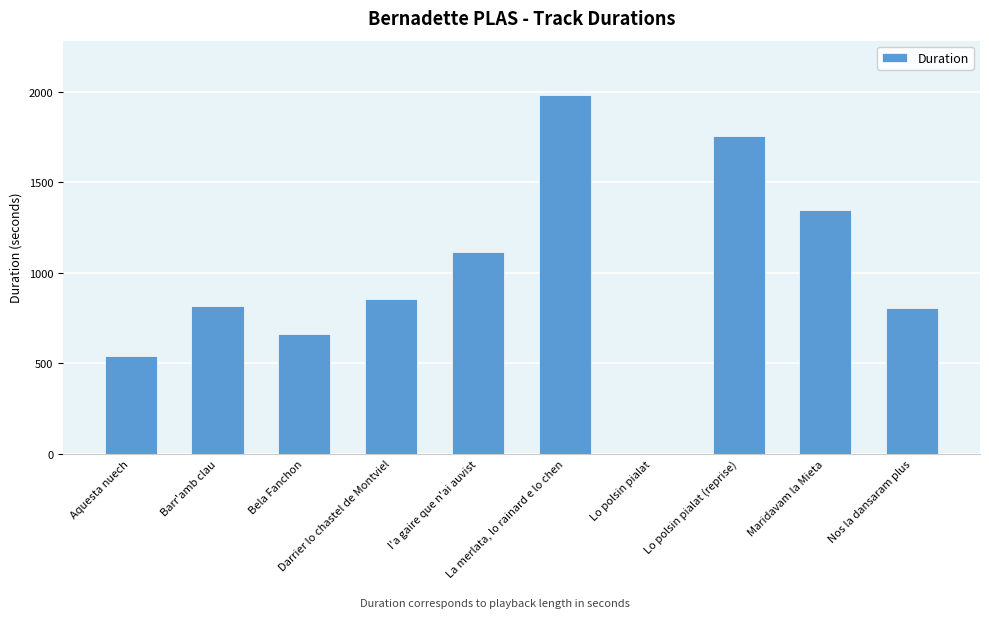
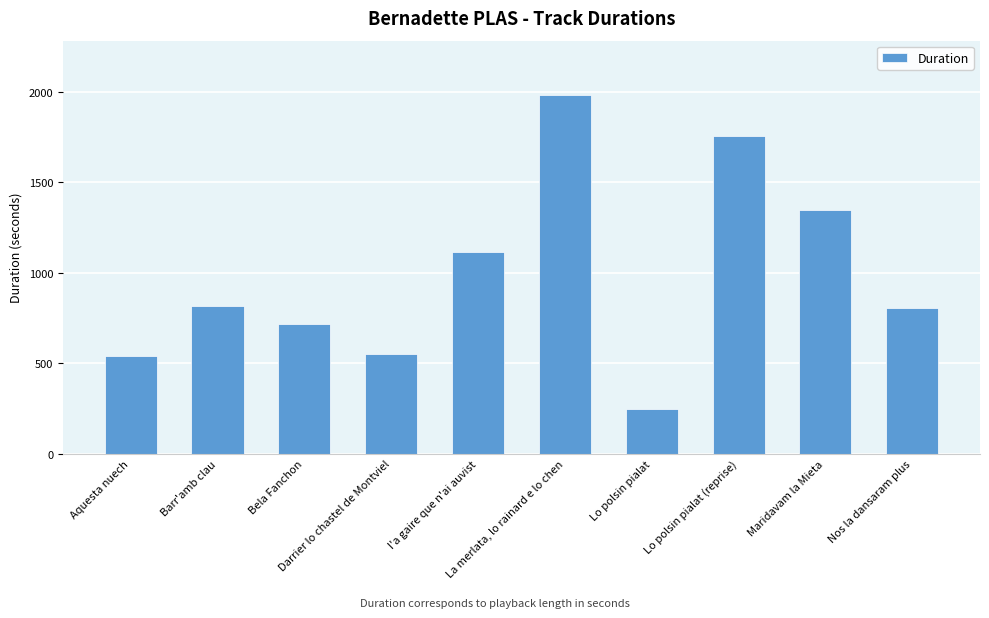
Bela Fanchon: 660 -> 720
Darrier lo chastel de Montviel: 860 -> 550
Lo polsin pialat: 0 -> 250
